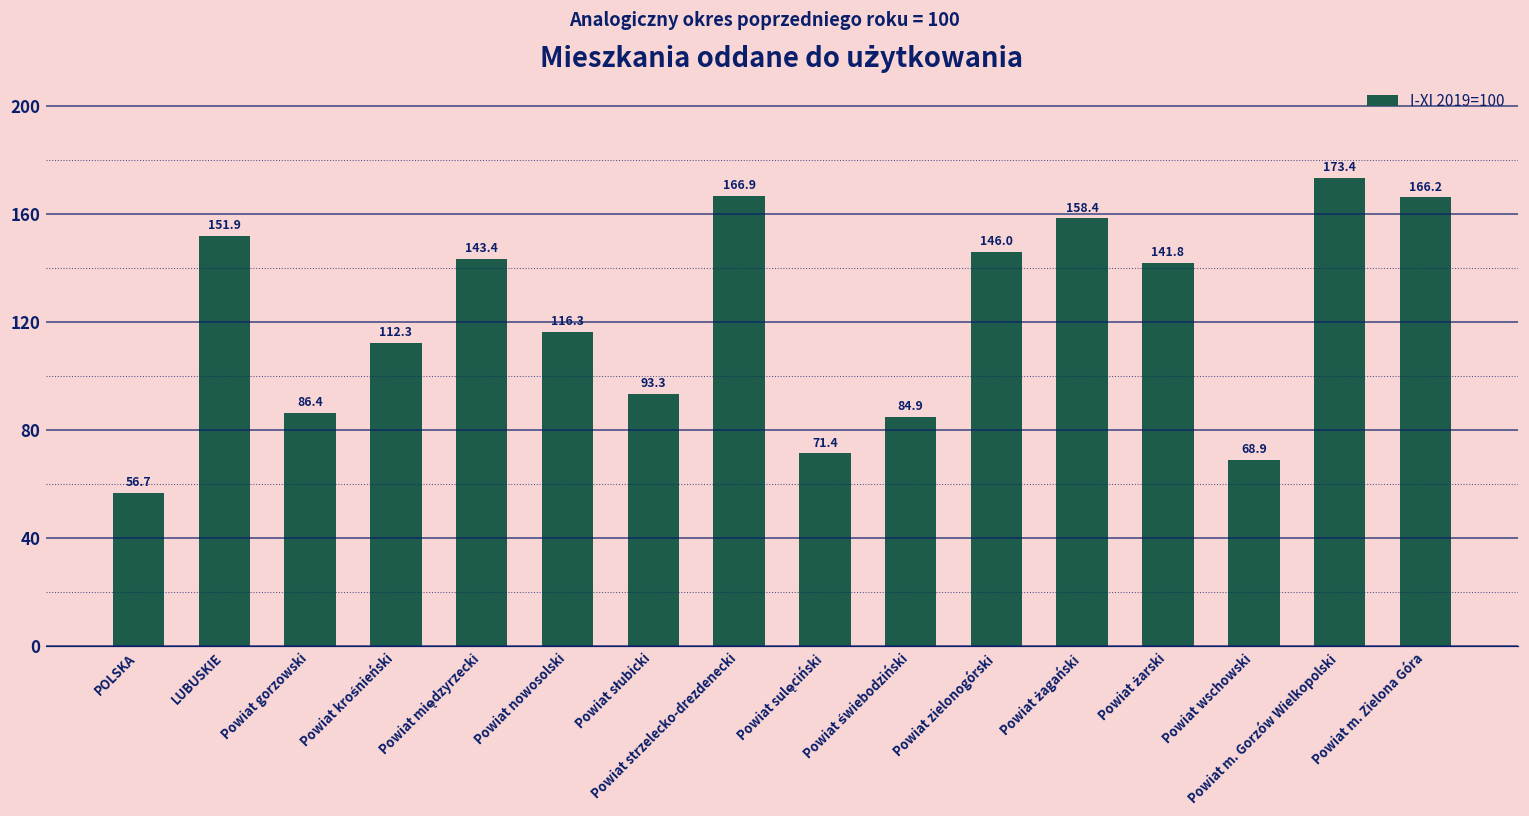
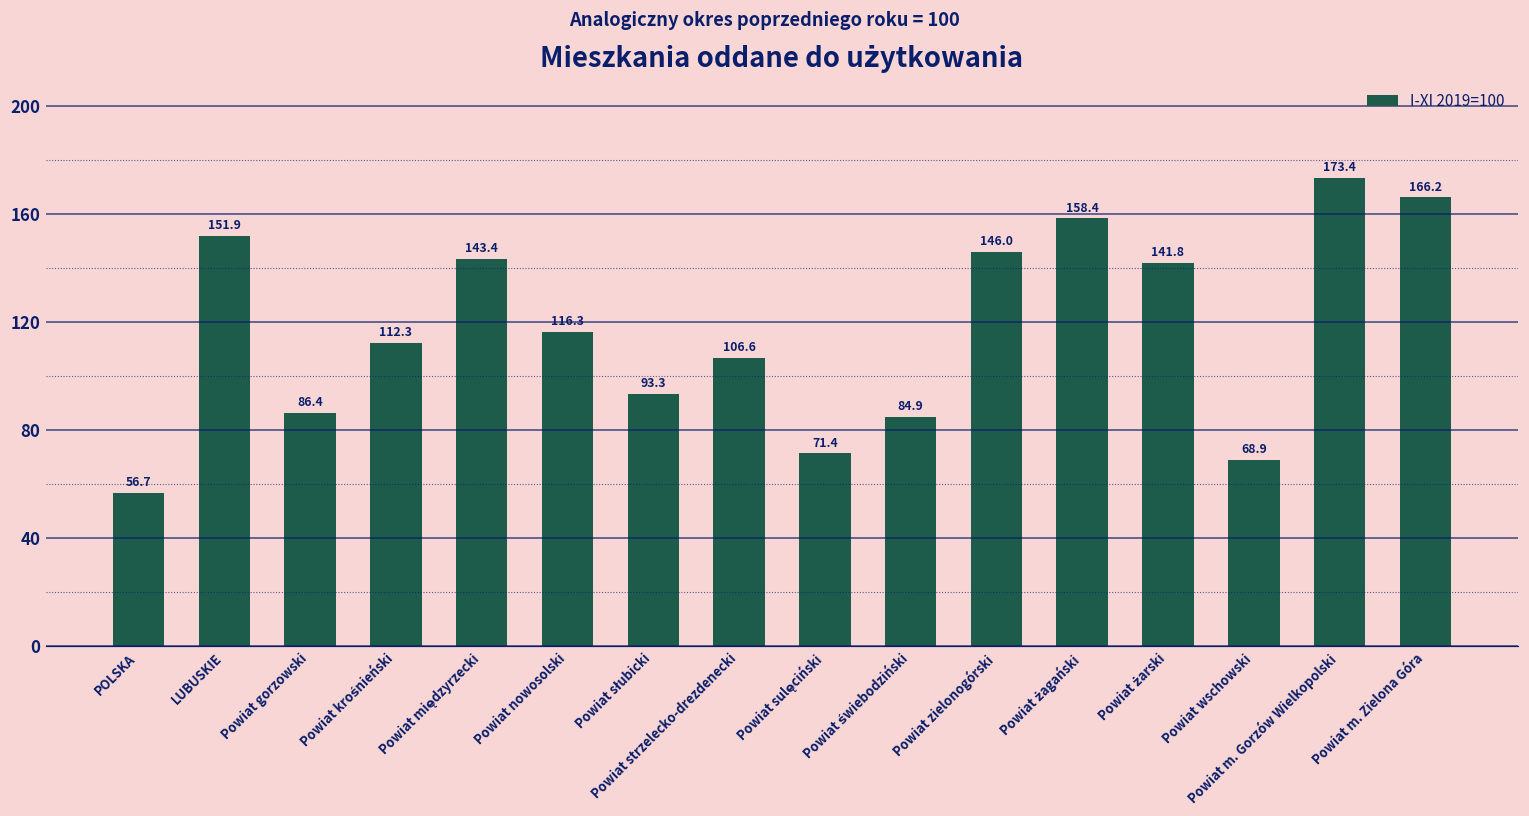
Powiat strzelecko-drezdenecki: 166.9 -> 106.6
